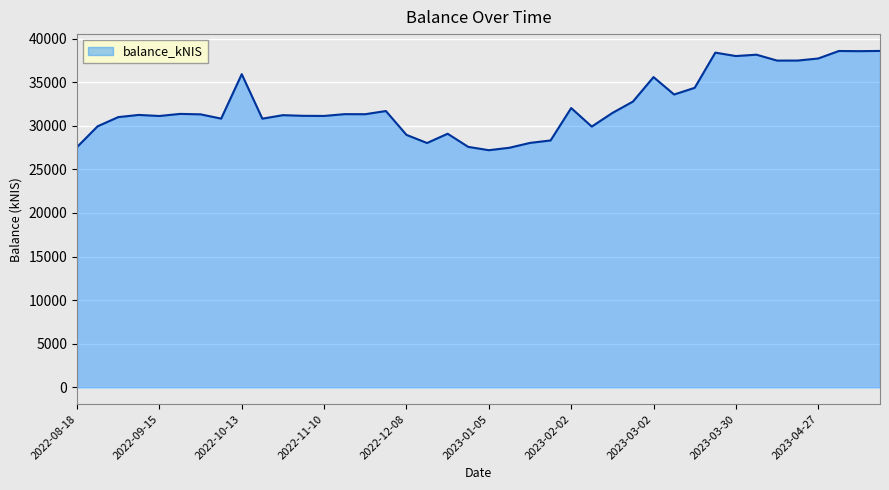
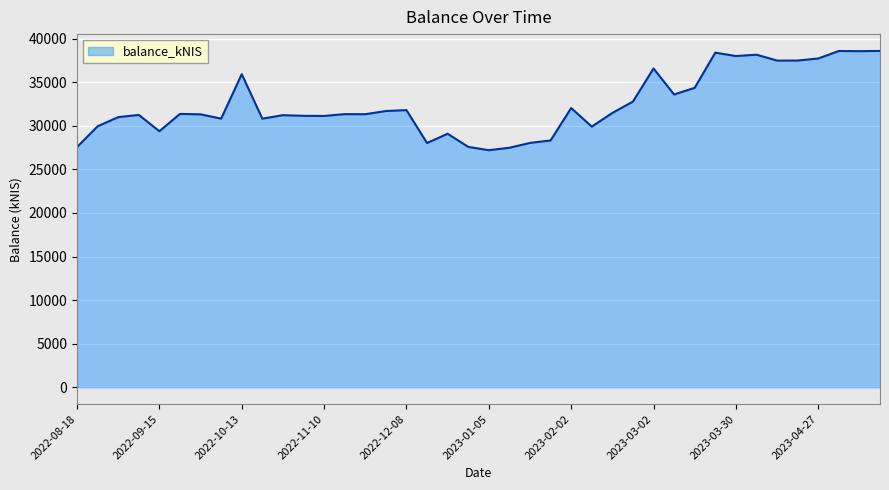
2022-09-15: 31000 -> 29000
2022-12-08: 29000 -> 32000
2023-03-02: 36000 -> 37000
